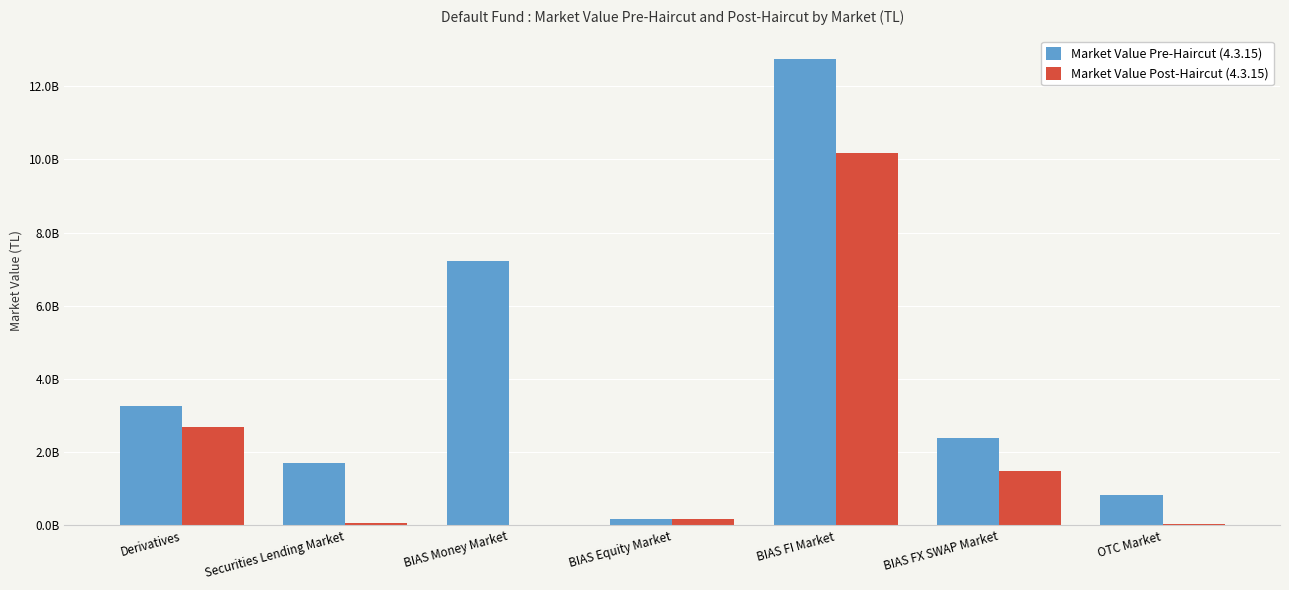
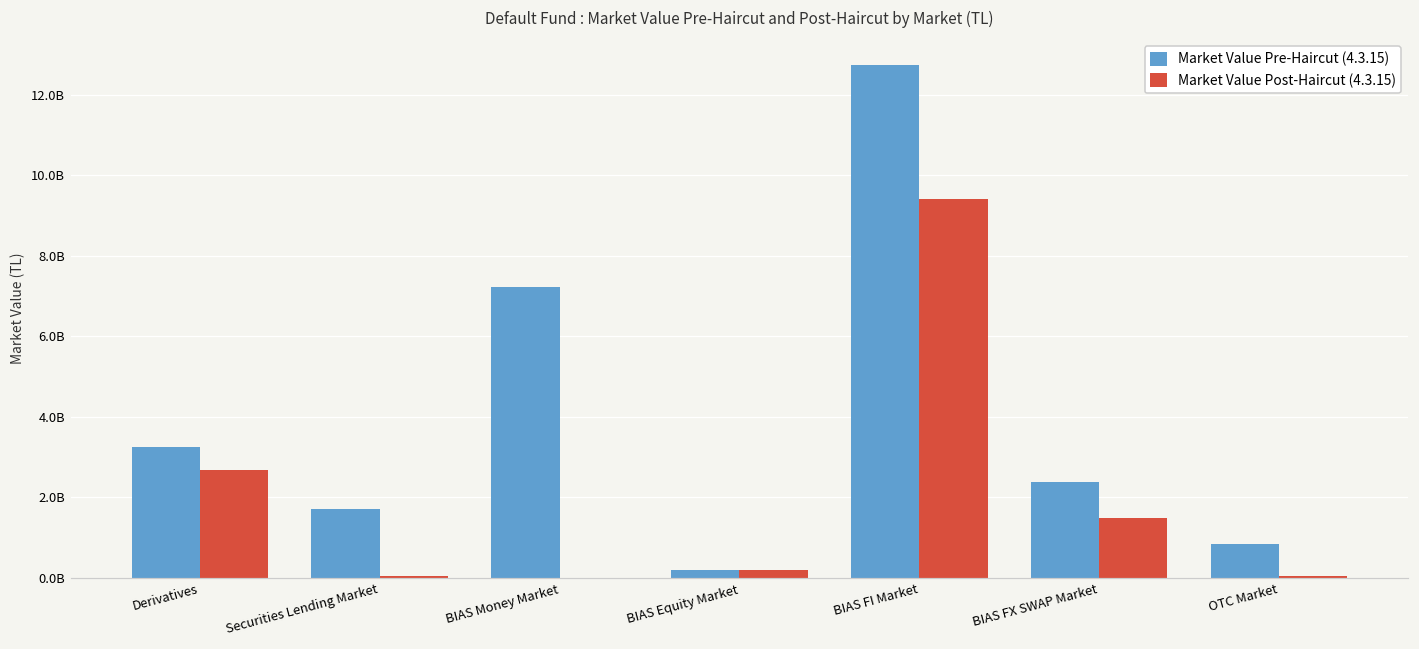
Market Value Post-Haircut (4.3.15), BIAS FI Market: 10200000000 -> 9400000000
